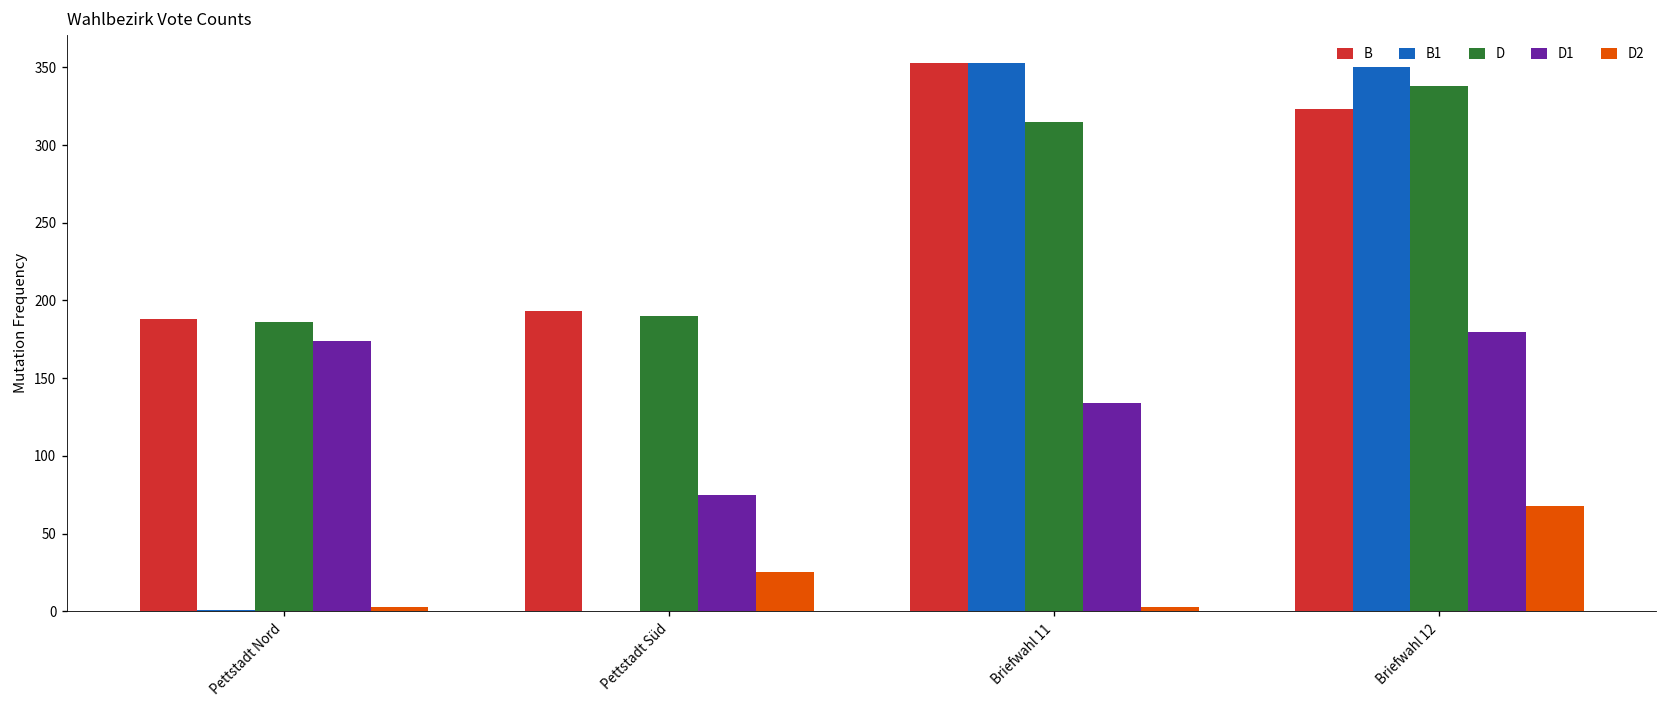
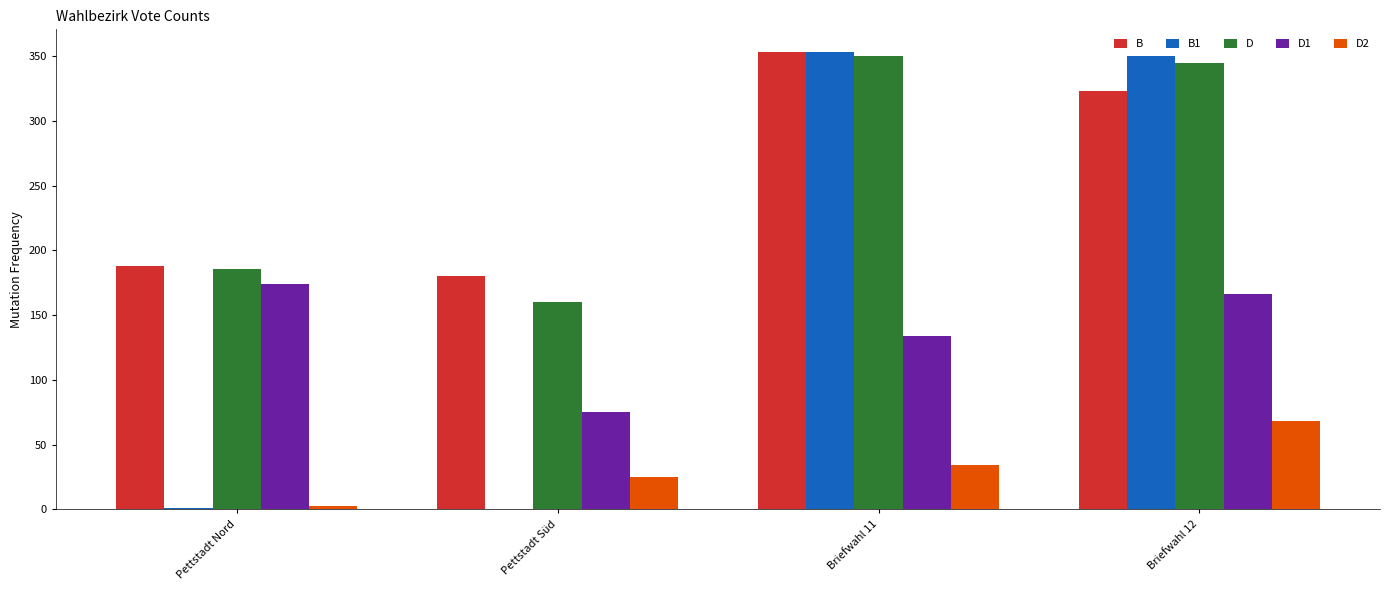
B, Pettstadt Süd: 193 -> 180
D, Pettstadt Süd: 190 -> 160
D, Briefwahl 11: 315 -> 350
D2, Briefwahl 11: 3 -> 34
D, Briefwahl 12: 338 -> 345
D1, Briefwahl 12: 180 -> 166
